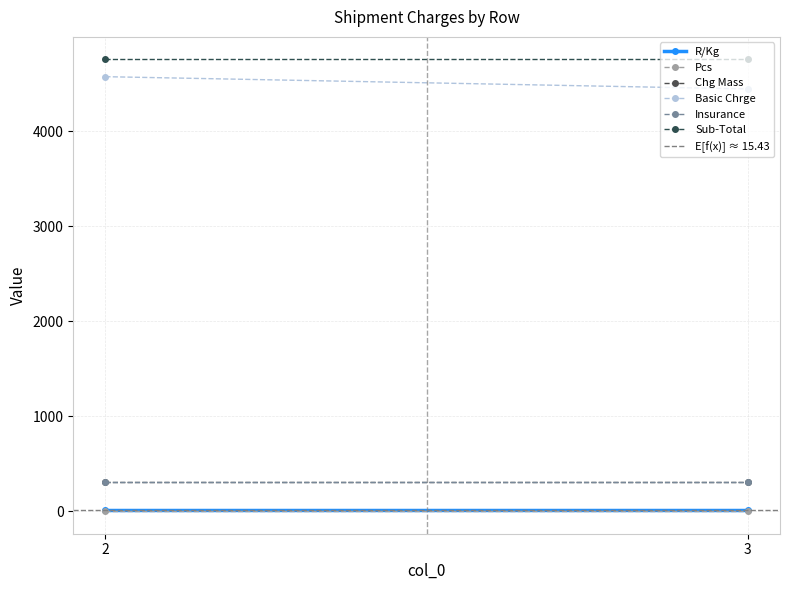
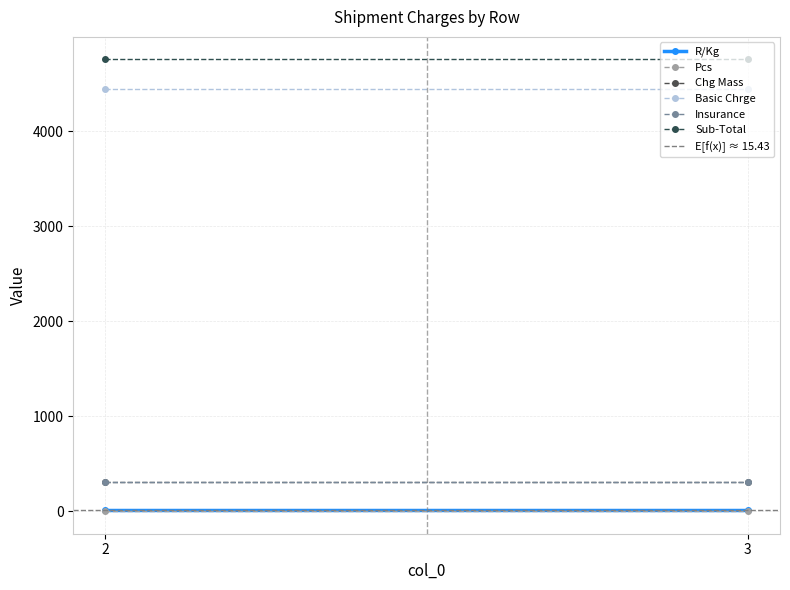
Basic Chrge, 2: 4600 -> 4400
